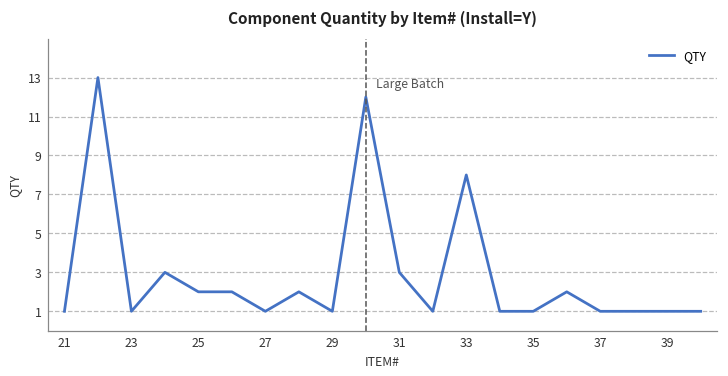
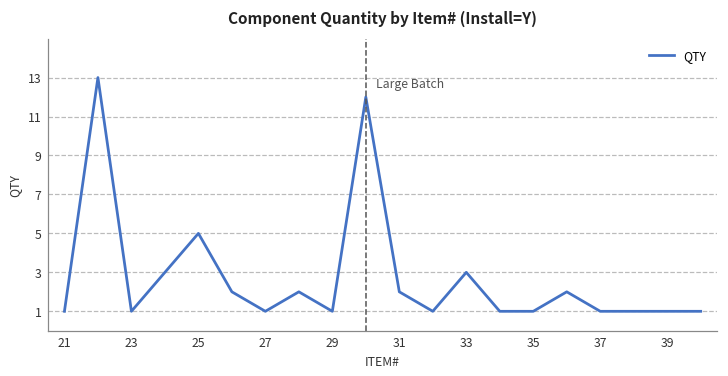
25: 2 -> 5
31: 3 -> 2
33: 8 -> 3
